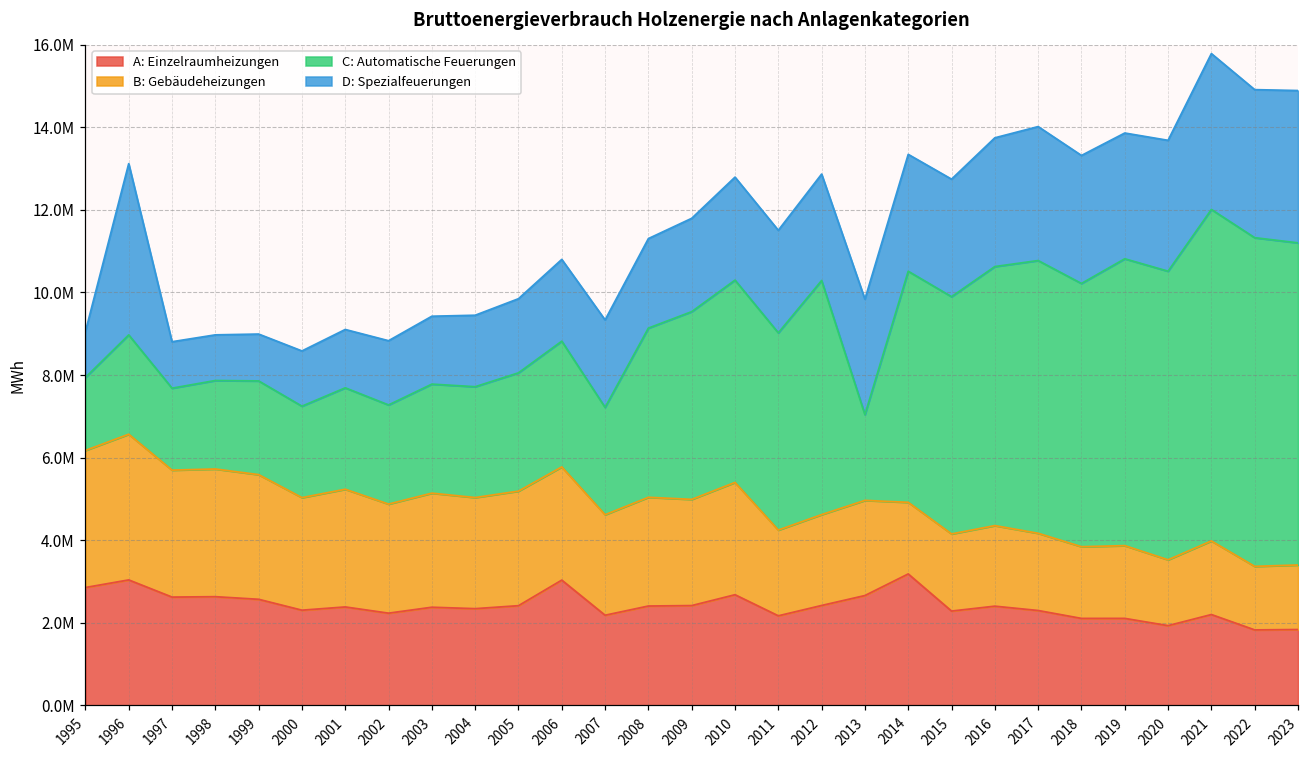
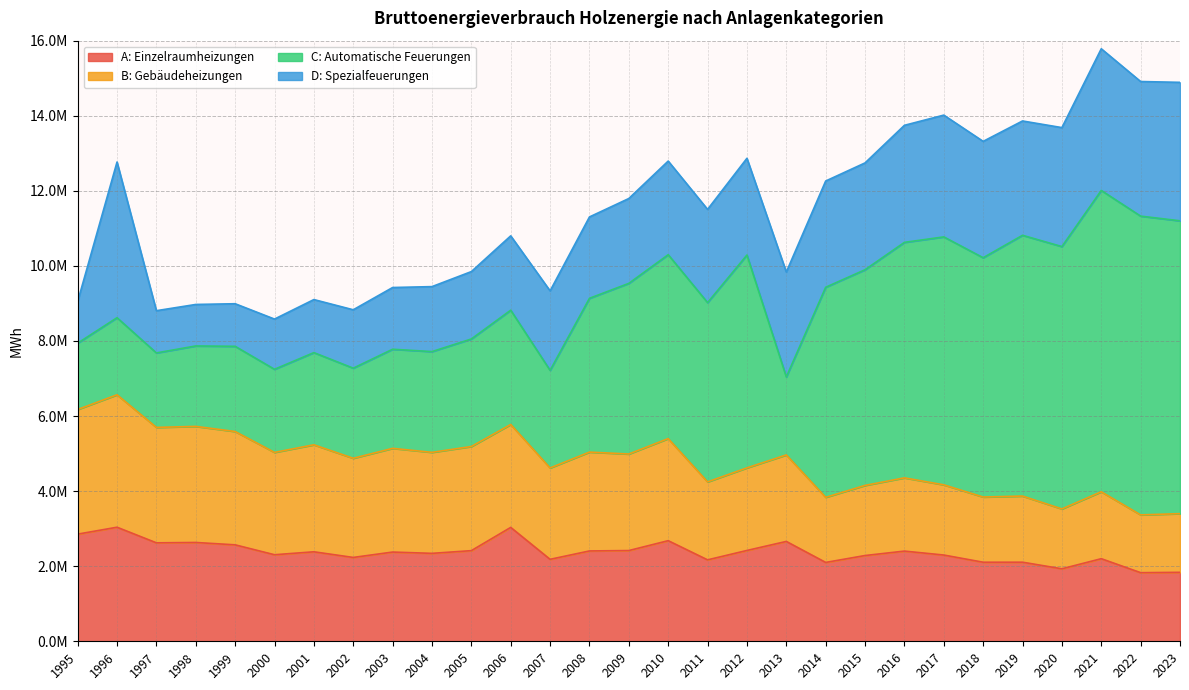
C: Automatische Feuerungen, 1996: 2400000 -> 2100000
A: Einzelraumheizungen, 2014: 3200000 -> 2100000
